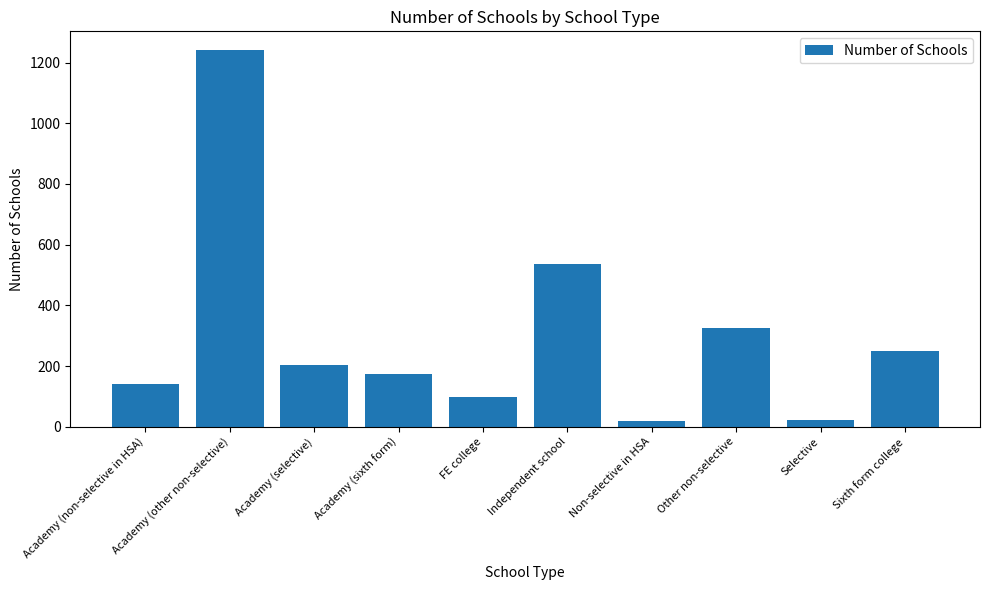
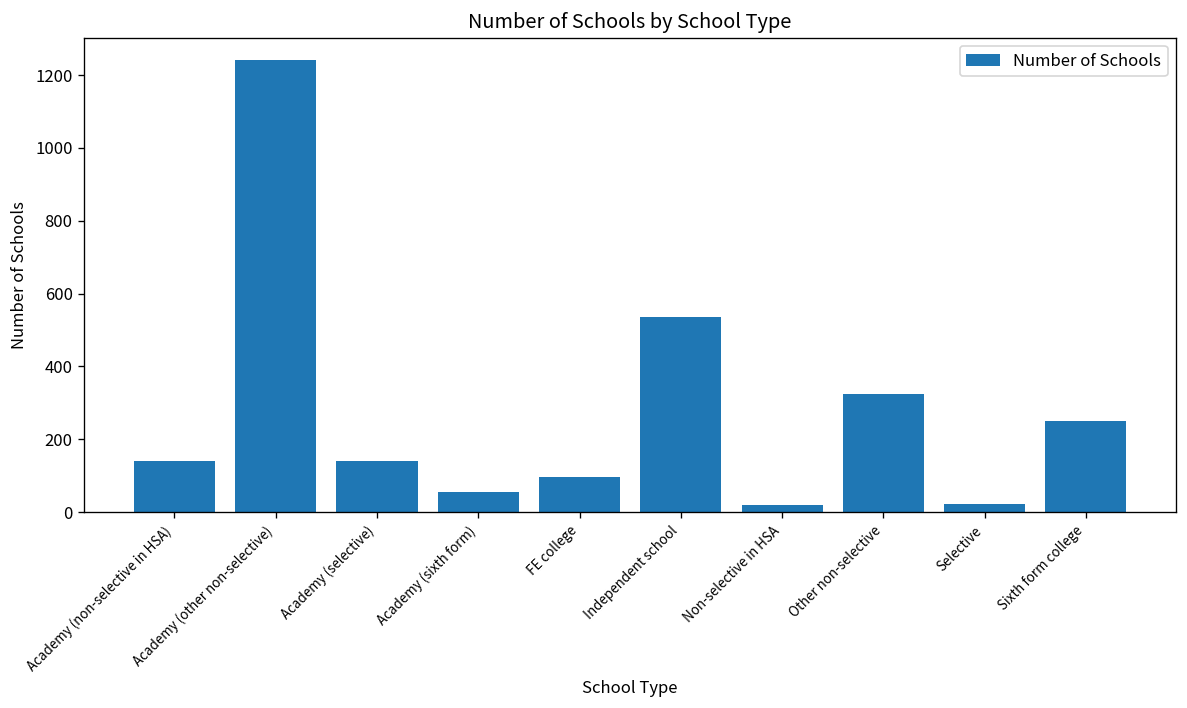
Academy (selective): 200 -> 140
Academy (sixth form): 170 -> 50
